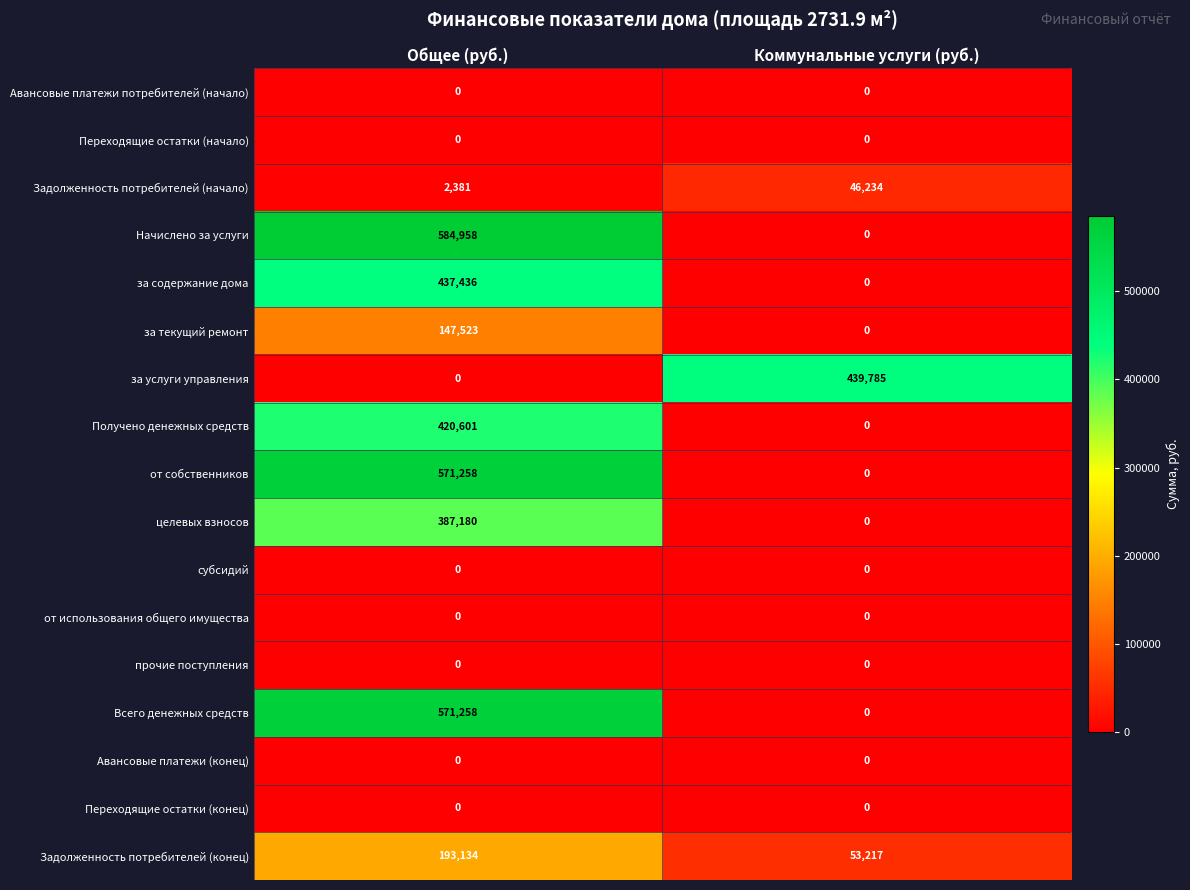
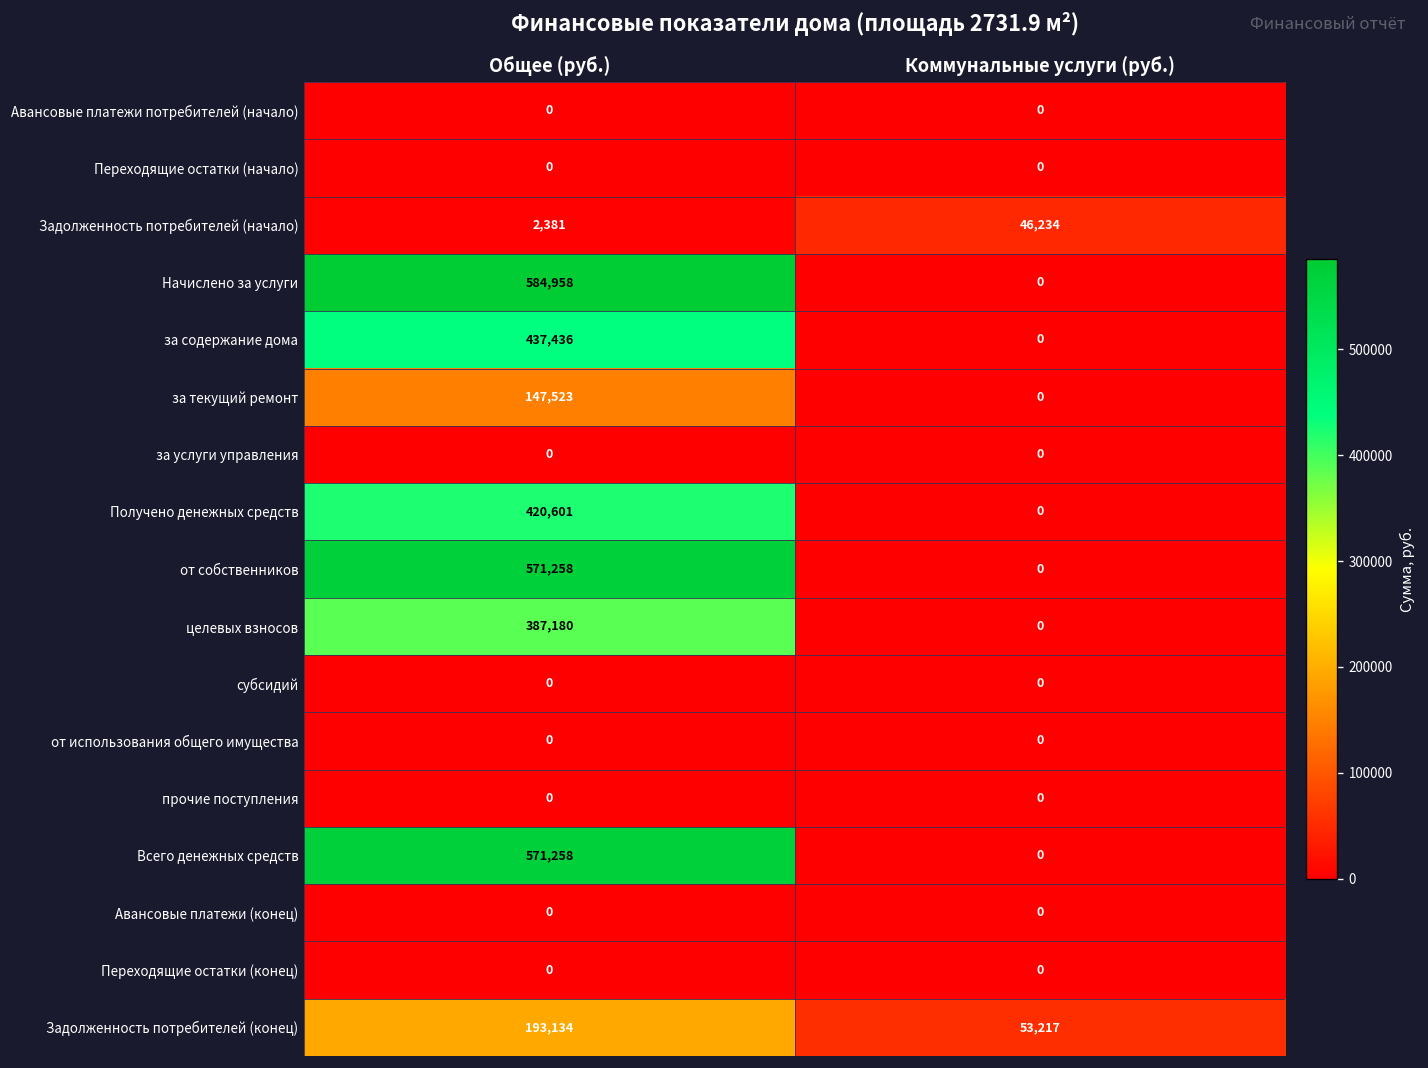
за услуги управления, Коммунальные услуги (руб.): 439,785 -> 0
